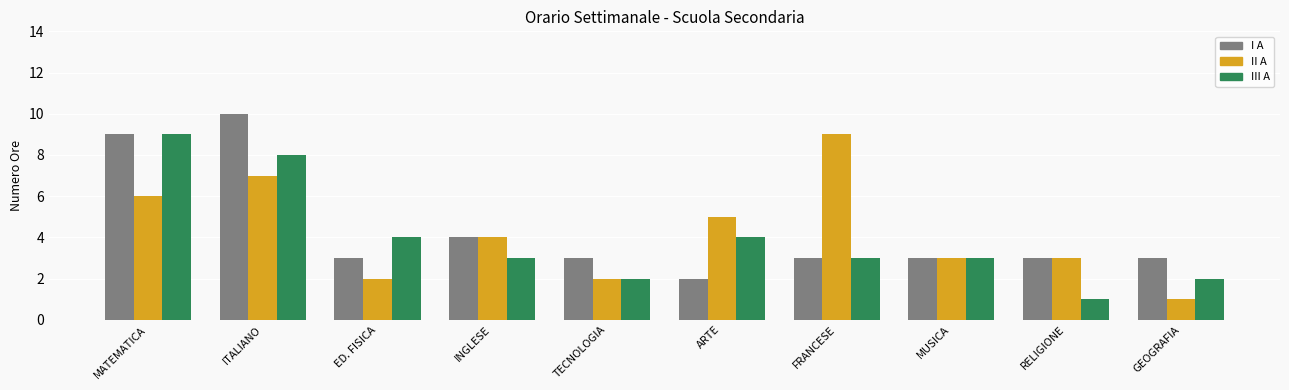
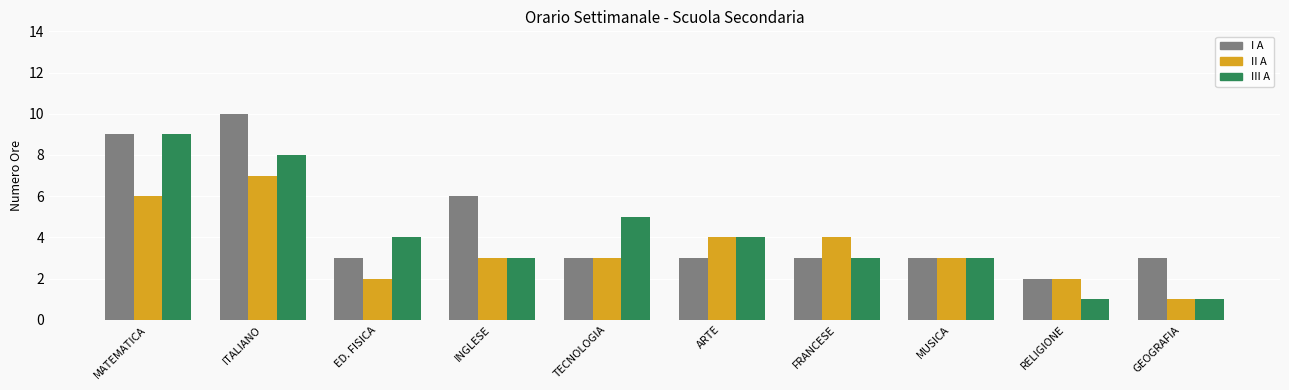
I A, INGLESE: 4 -> 6
II A, INGLESE: 4 -> 3
II A, TECNOLOGIA: 2 -> 3
III A, TECNOLOGIA: 2 -> 5
I A, ARTE: 2 -> 3
II A, ARTE: 5 -> 4
II A, FRANCESE: 9 -> 4
I A, RELIGIONE: 3 -> 2
II A, RELIGIONE: 3 -> 2
III A, GEOGRAFIA: 2 -> 1
